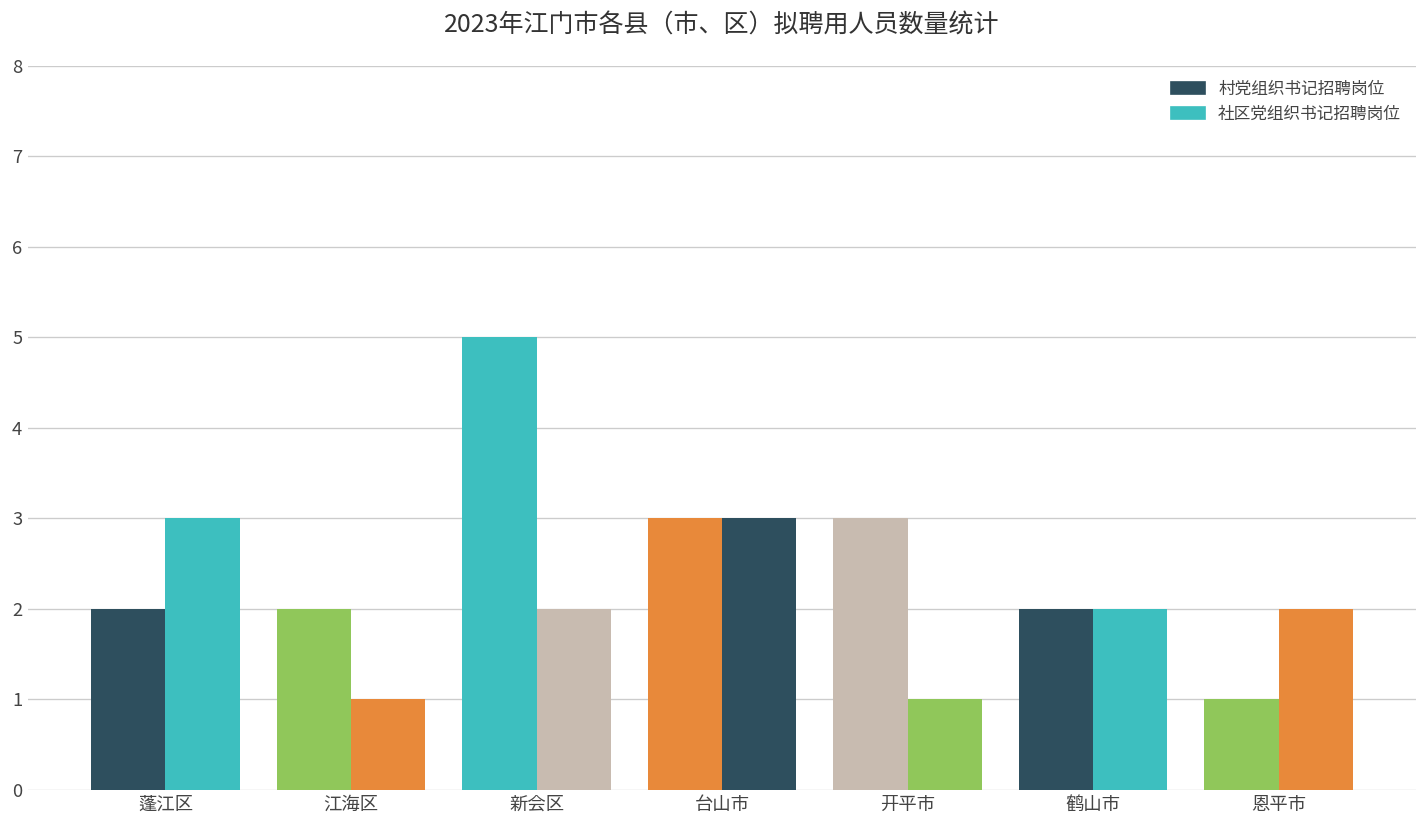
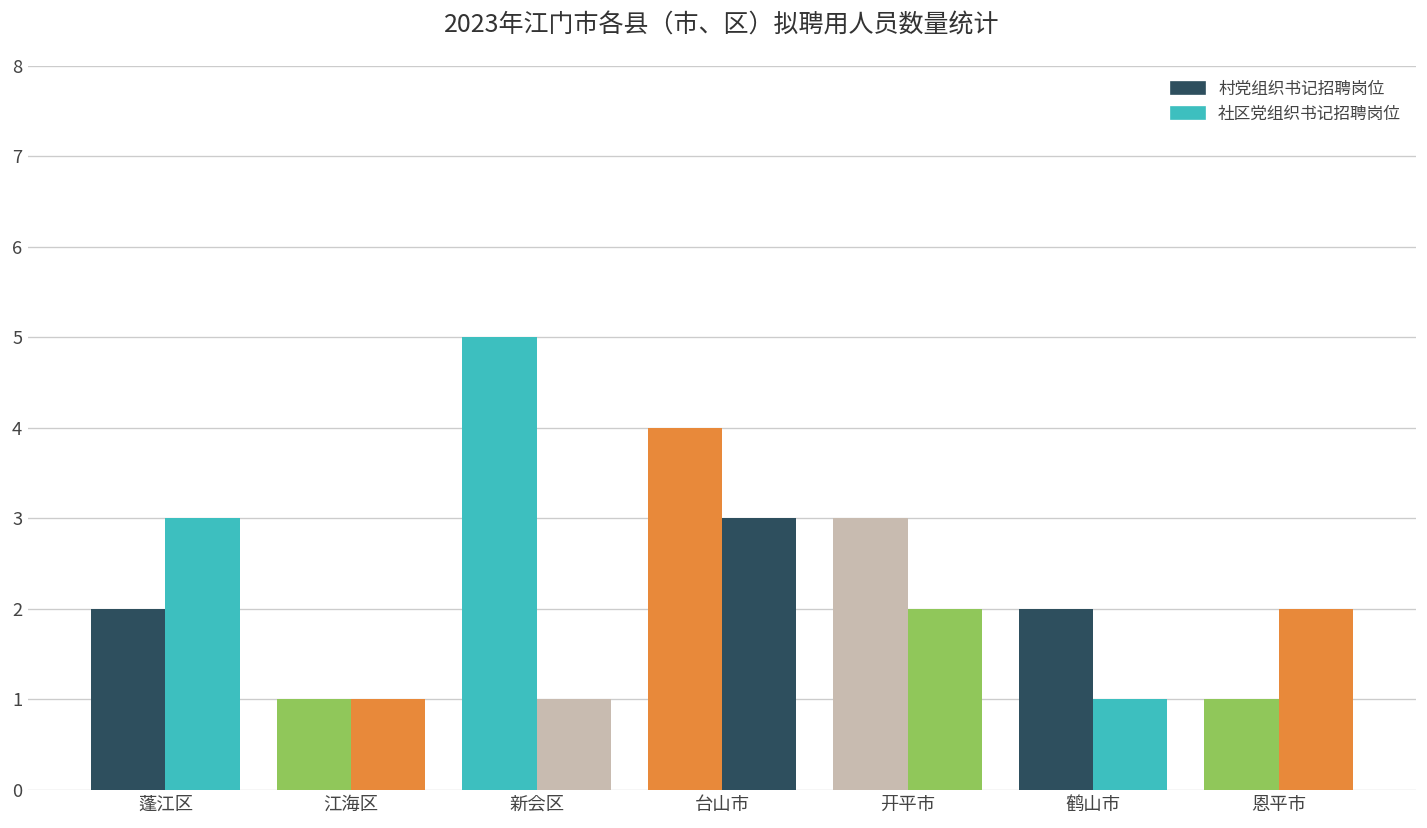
村党组织书记招聘岗位, 江海区: 2 -> 1
社区党组织书记招聘岗位, 新会区: 2 -> 1
村党组织书记招聘岗位, 台山市: 3 -> 4
社区党组织书记招聘岗位, 开平市: 1 -> 2
社区党组织书记招聘岗位, 鹤山市: 2 -> 1
